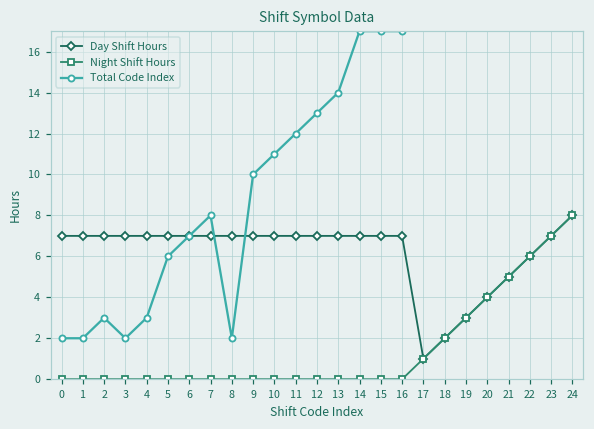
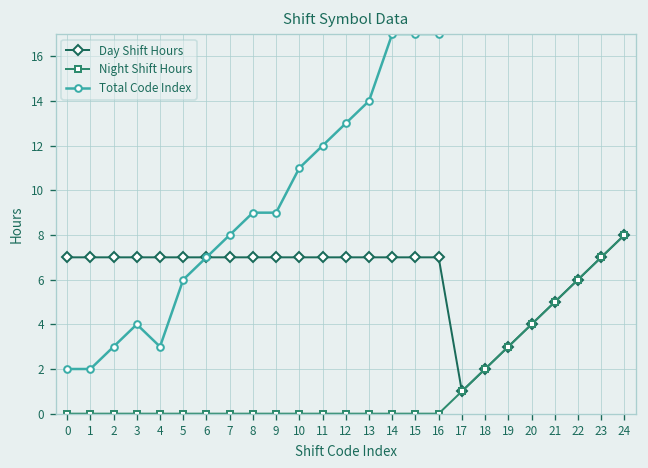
Total Code Index, 3: 2 -> 4
Total Code Index, 8: 2 -> 9
Total Code Index, 9: 10 -> 9
